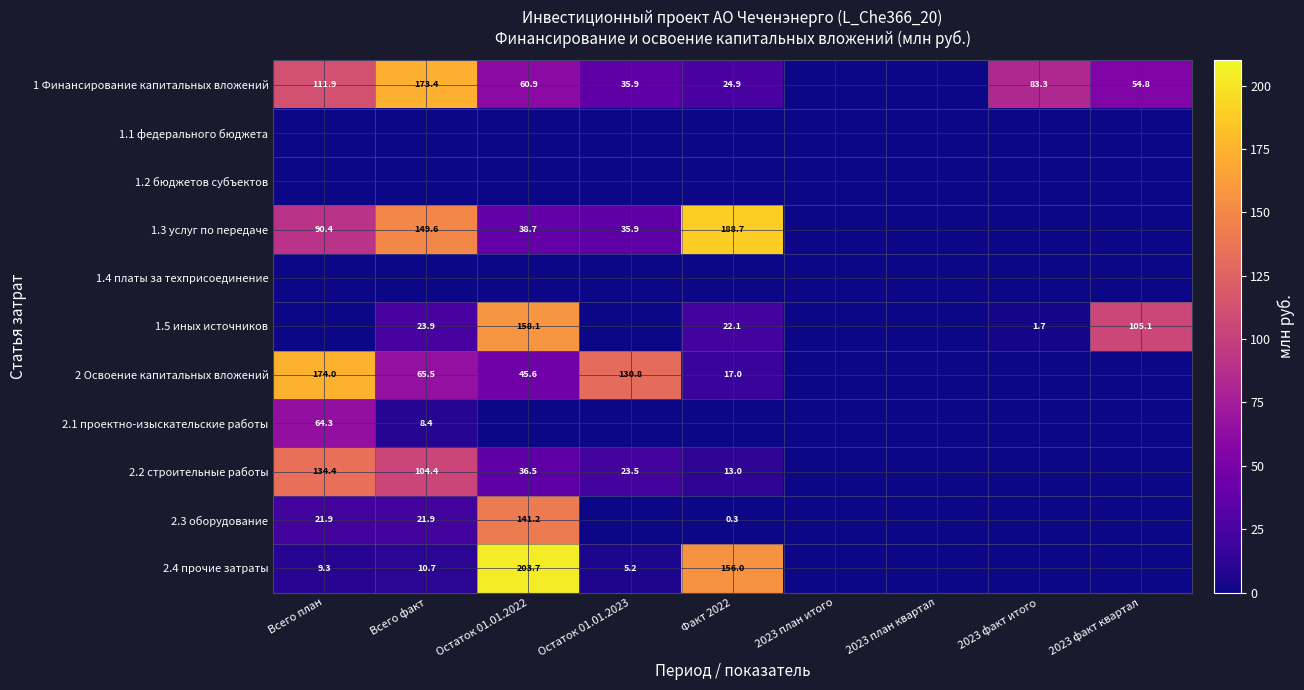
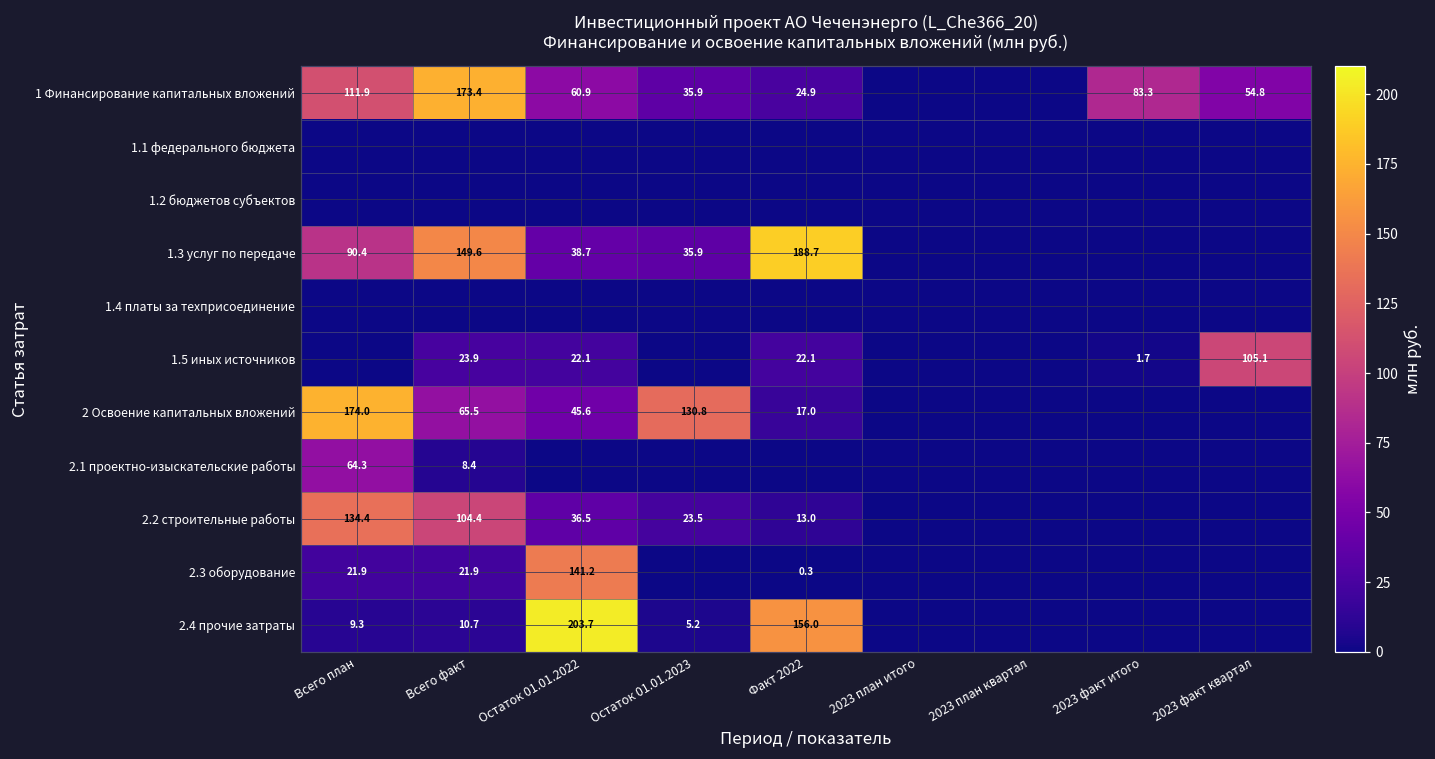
1.5 иных источников, Остаток 01.01.2022: 158.1 -> 22.1
